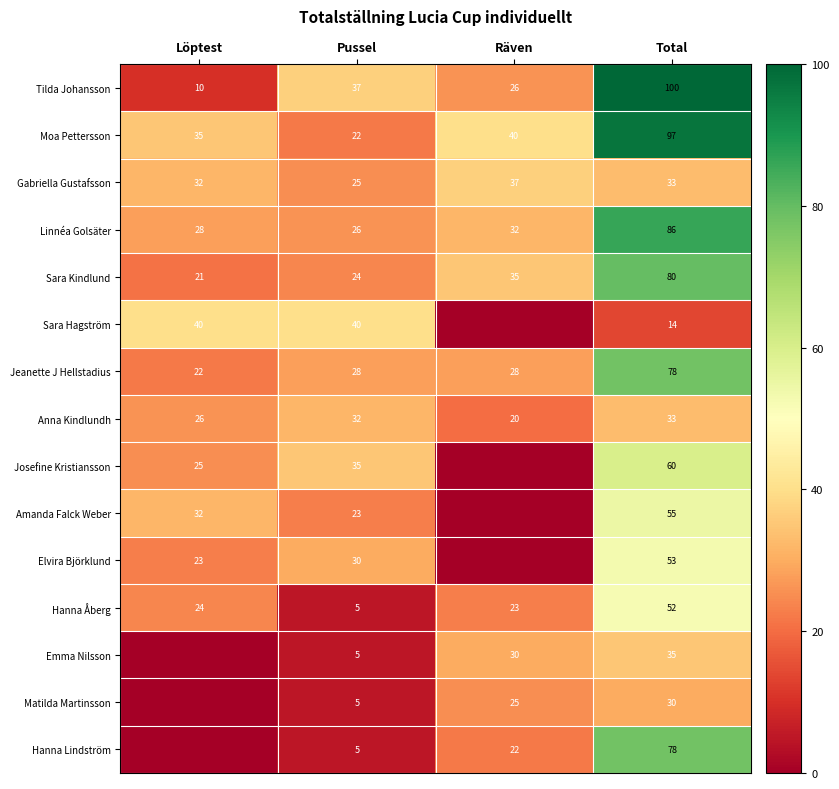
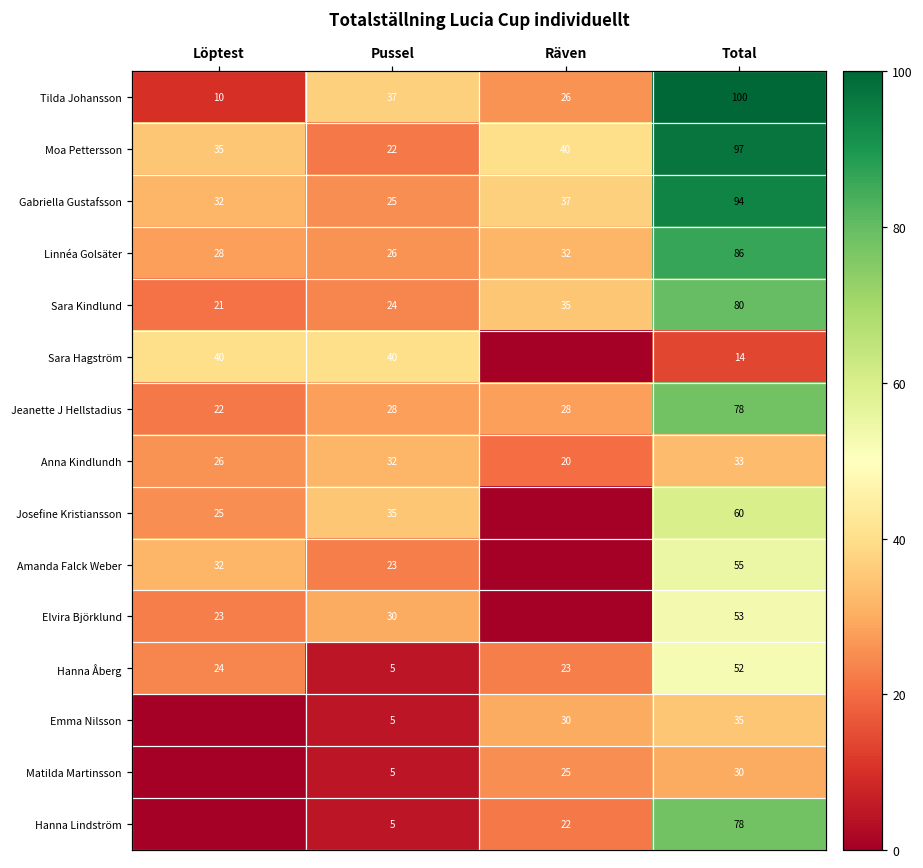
Gabriella Gustafsson, Total: 33 -> 94
